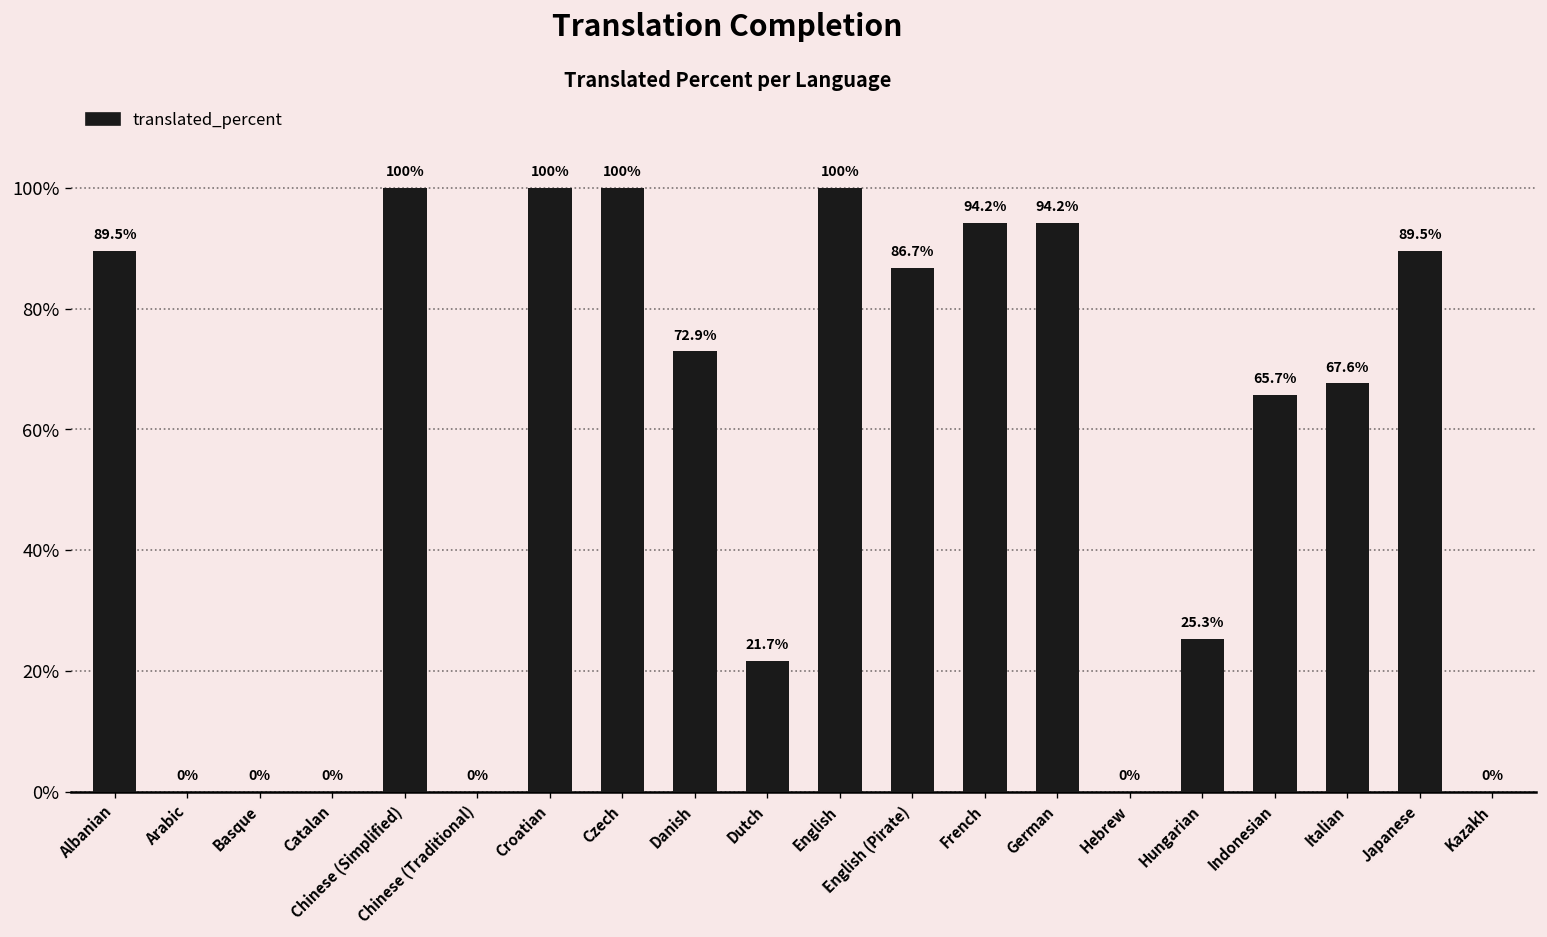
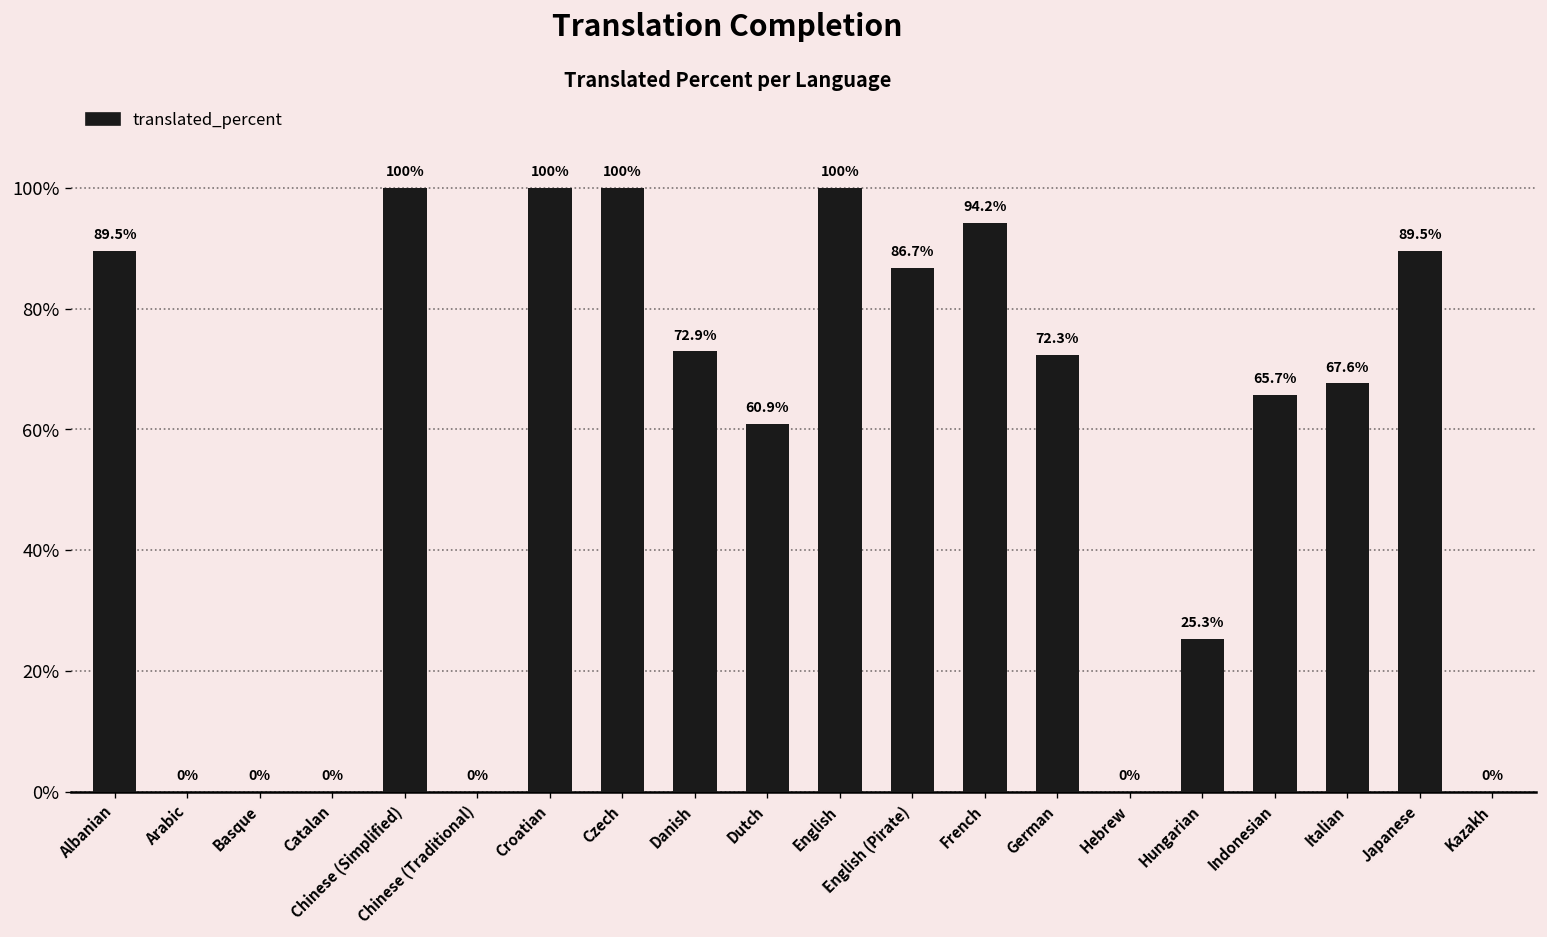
Dutch: 21.7% -> 60.9%
German: 94.2% -> 72.3%
